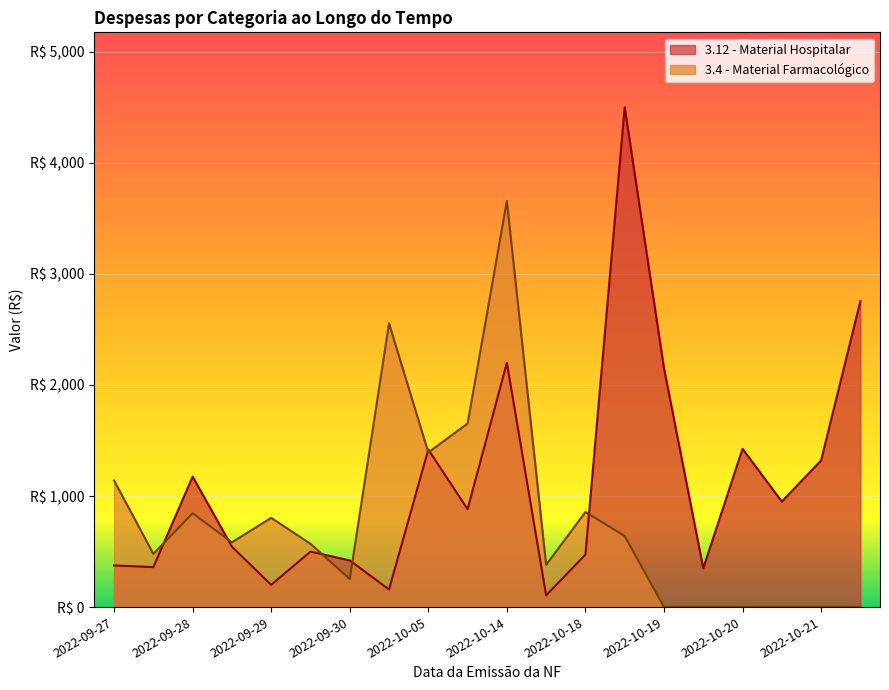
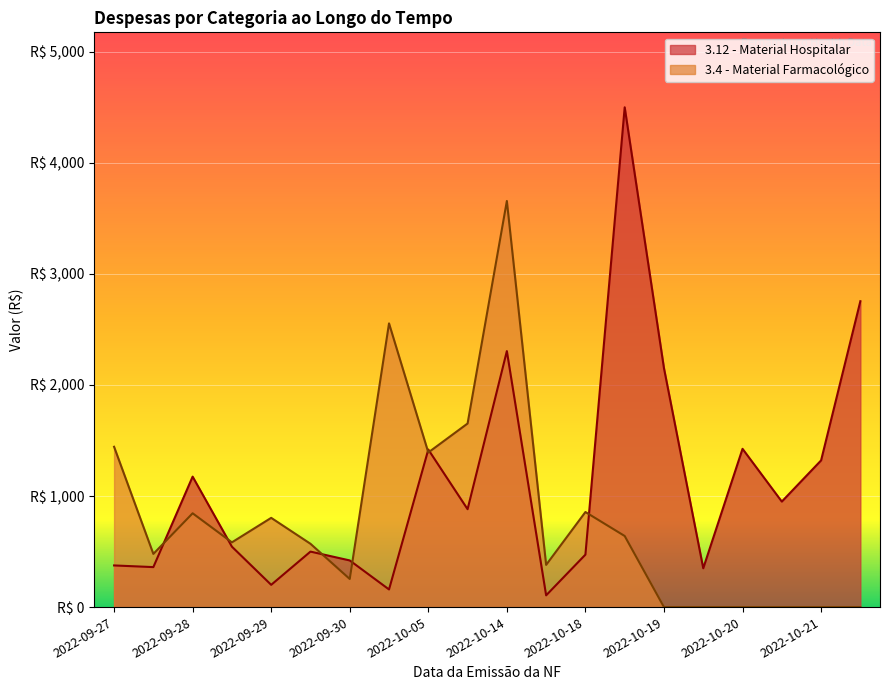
3.4 - Material Farmacológico, 2022-09-27: R$ 1,140 -> R$ 1,440
3.12 - Material Hospitalar, 2022-10-14: R$ 2,200 -> R$ 2,310
